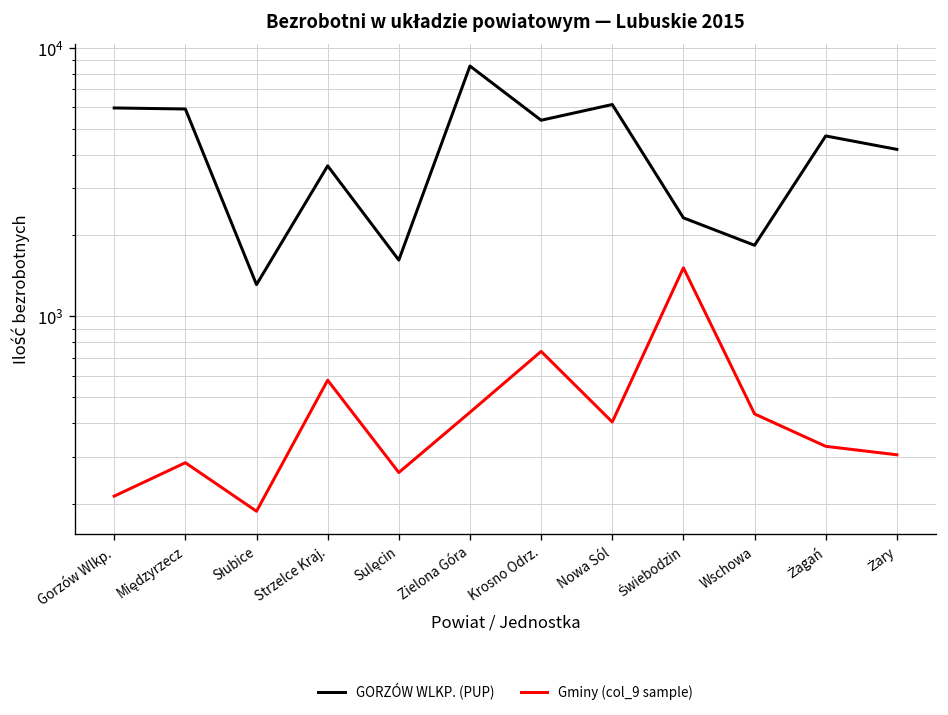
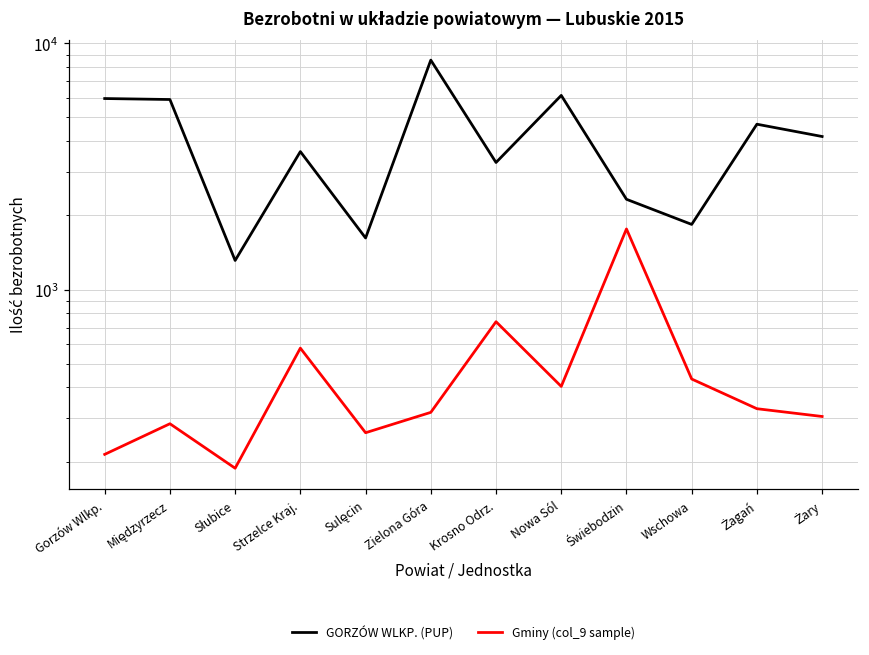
Gminy (col_9 sample), Zielona Góra: 440 -> 320
GORZÓW WLKP. (PUP), Krosno Odrz.: 5400 -> 3300
Gminy (col_9 sample), Świebodzin: 1500 -> 1800
